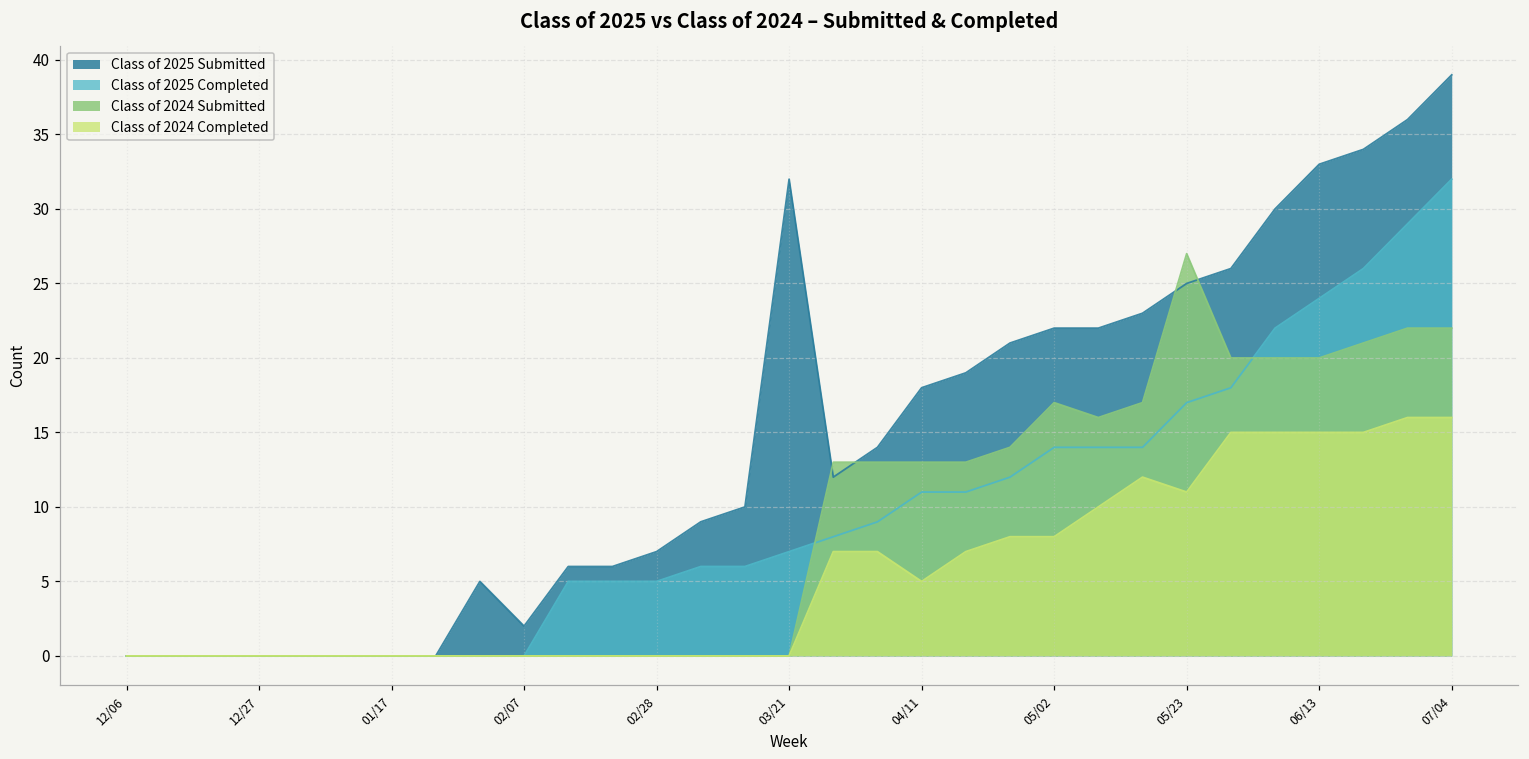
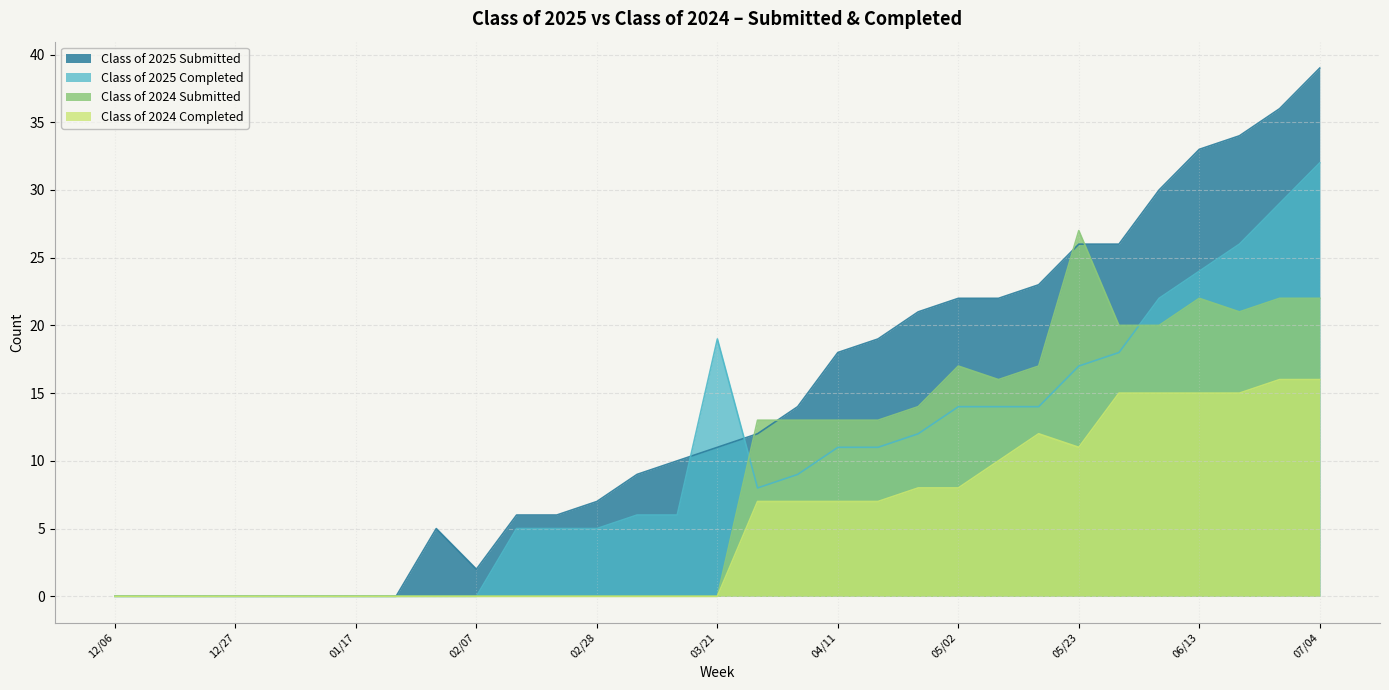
Class of 2025 Submitted, 03/21: 32 -> 11
Class of 2025 Completed, 03/21: 7 -> 19
Class of 2024 Completed, 04/11: 5 -> 7
Class of 2025 Submitted, 05/23: 25 -> 26
Class of 2024 Submitted, 06/13: 20 -> 22
